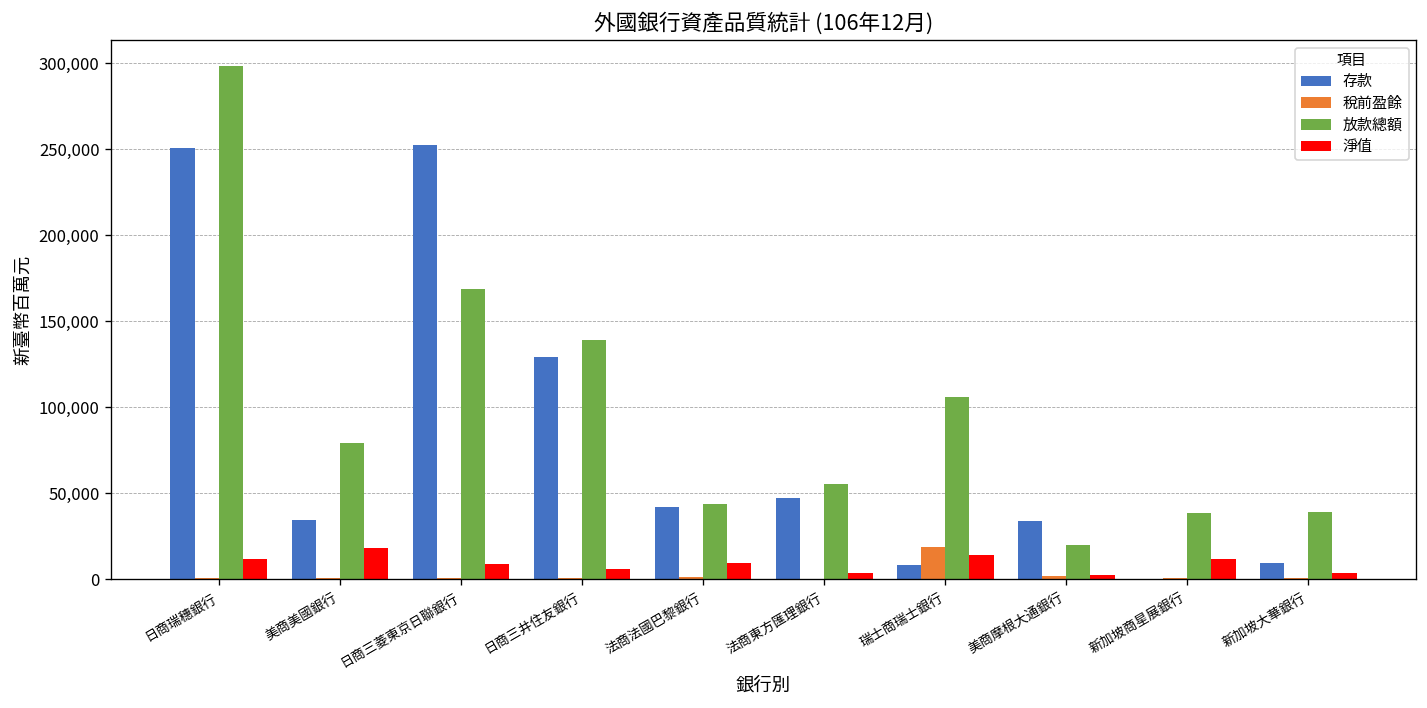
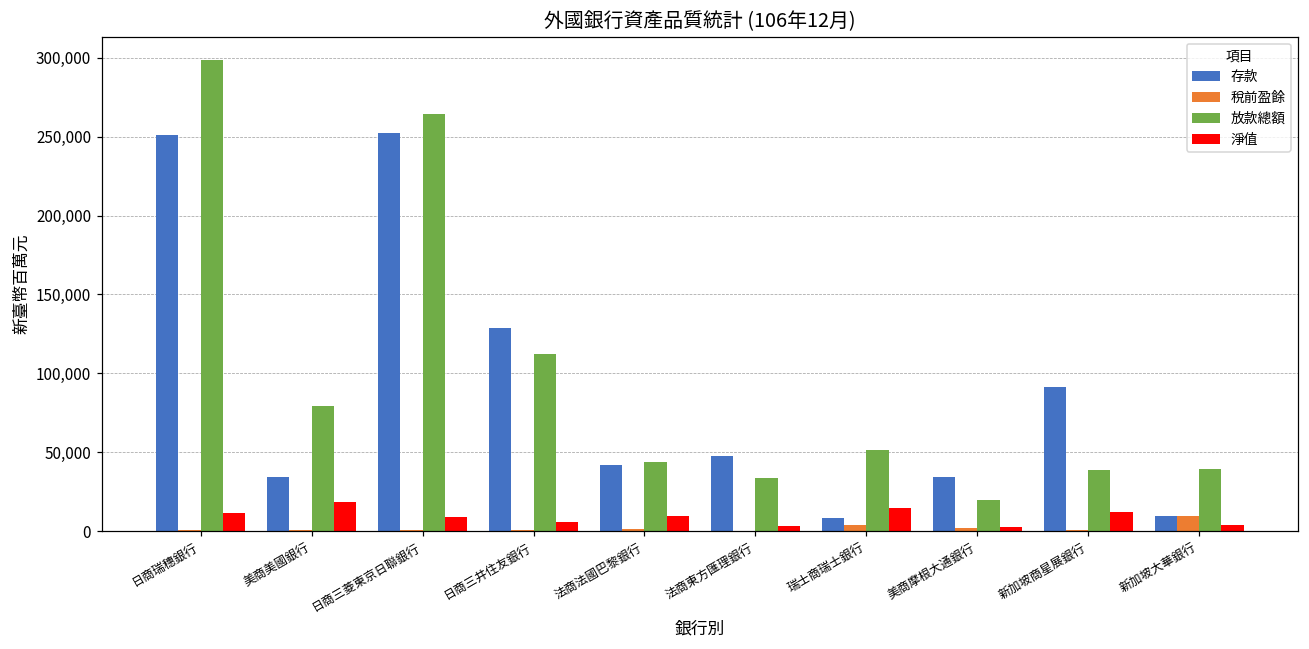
放款總額, 日商三菱東京日聯銀行: 169,000 -> 264,000
放款總額, 日商三井住友銀行: 139,000 -> 112,000
放款總額, 法商東方匯理銀行: 56,000 -> 34,000
稅前盈餘, 瑞士商瑞士銀行: 19,000 -> 4,000
放款總額, 瑞士商瑞士銀行: 106,000 -> 52,000
存款, 新加坡商星展銀行: 0 -> 91,000
稅前盈餘, 新加坡大華銀行: 1,000 -> 10,000
